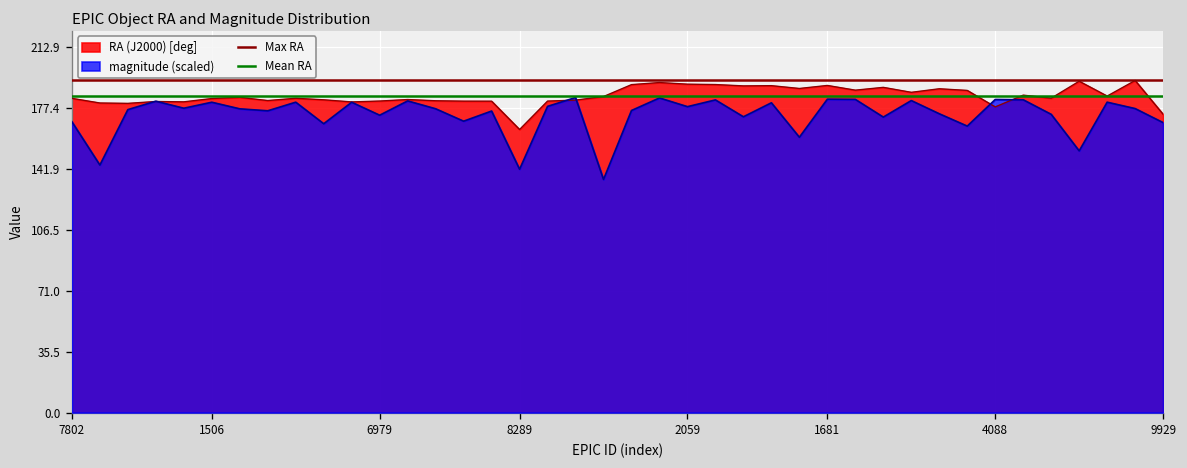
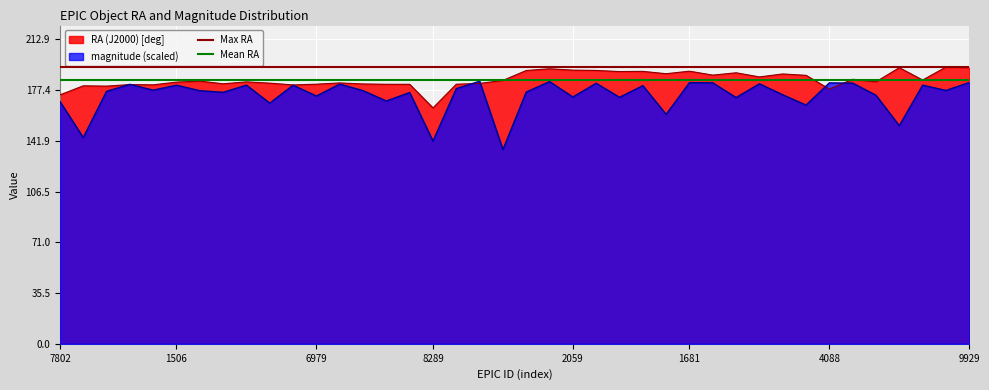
RA (J2000) [deg], 7802: 183 -> 174
magnitude (scaled), 2059: 178 -> 173
RA (J2000) [deg], 9929: 174 -> 193
magnitude (scaled), 9929: 169 -> 183
